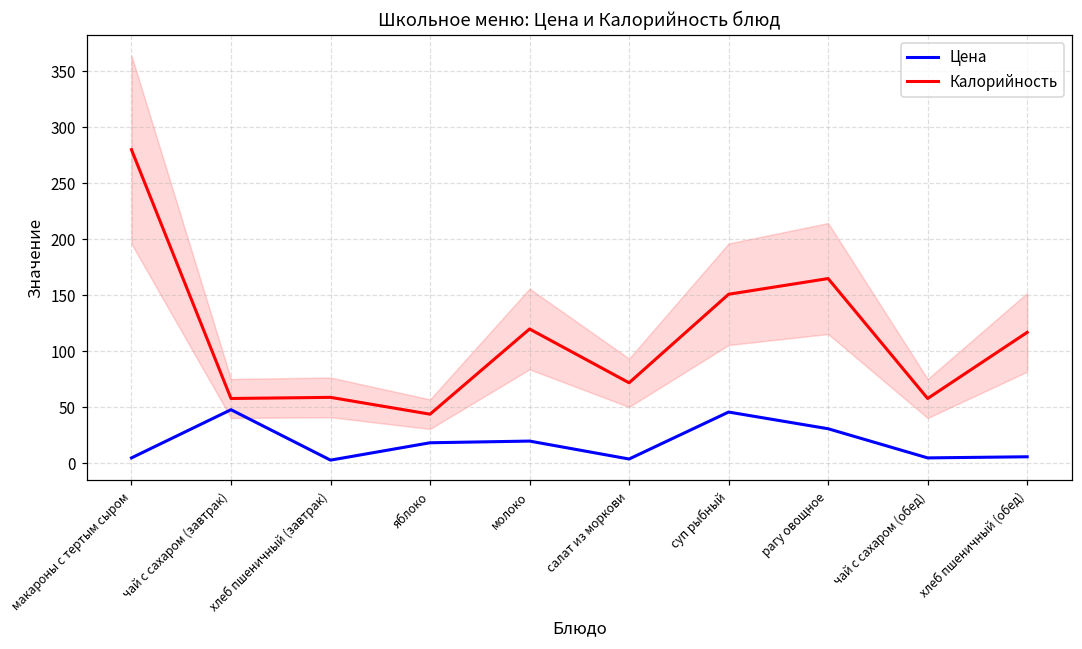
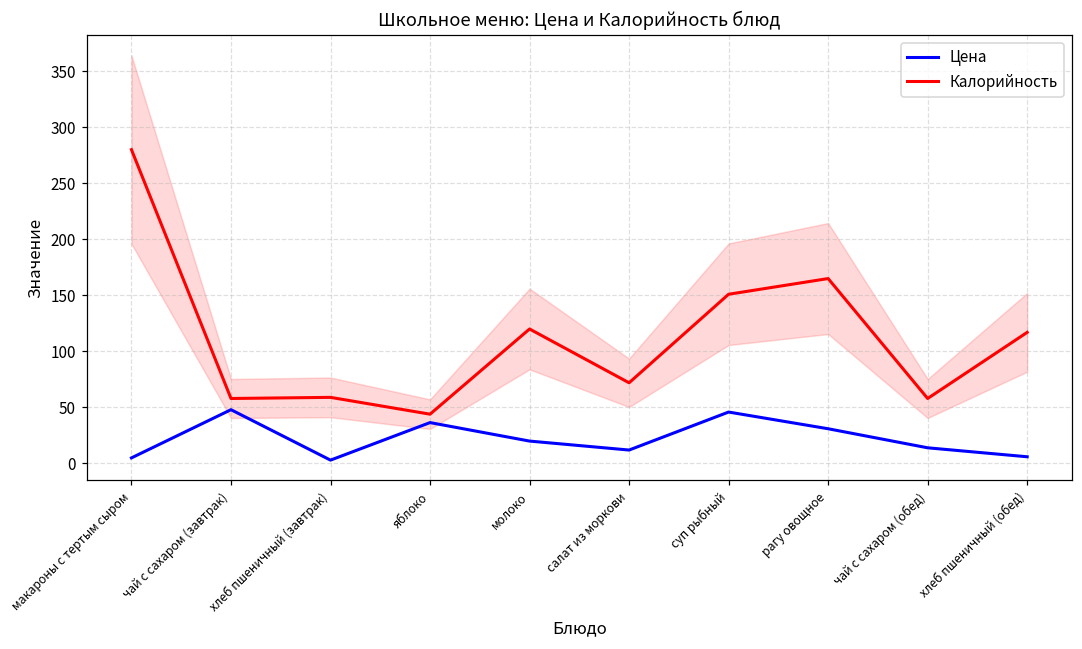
Цена, яблоко: 19 -> 37
Цена, салат из моркови: 4 -> 12
Цена, чай с сахаром (обед): 5 -> 14
